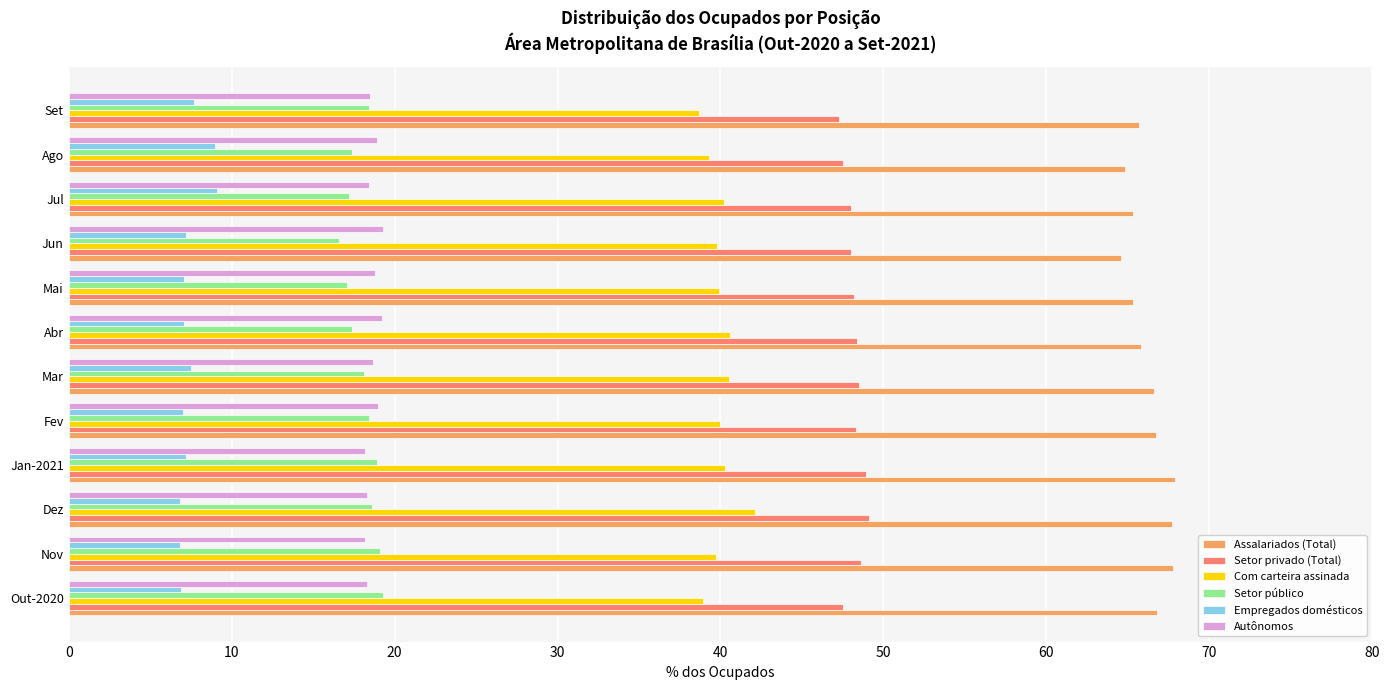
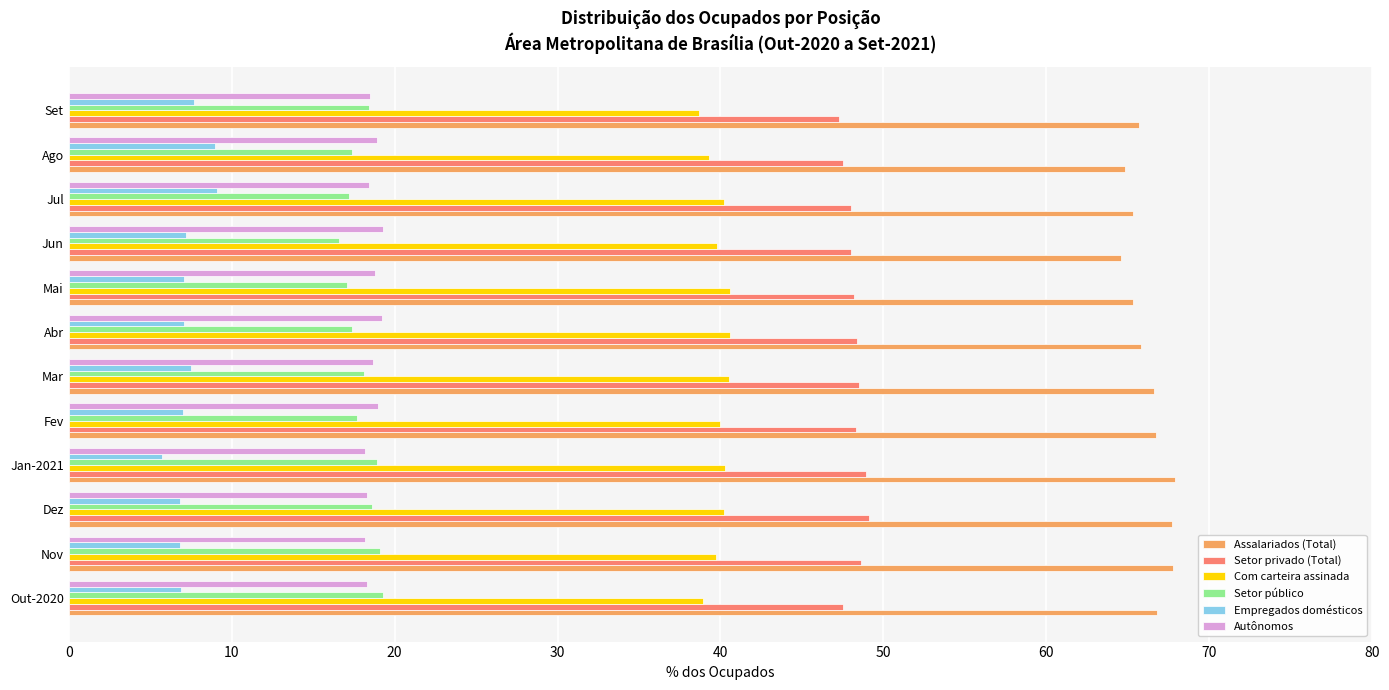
Com carteira assinada, Mai: 39.9 -> 40.6
Setor público, Fev: 18.4 -> 17.7
Empregados domésticos, Jan-2021: 7.2 -> 5.7
Com carteira assinada, Dez: 42.1 -> 40.2
